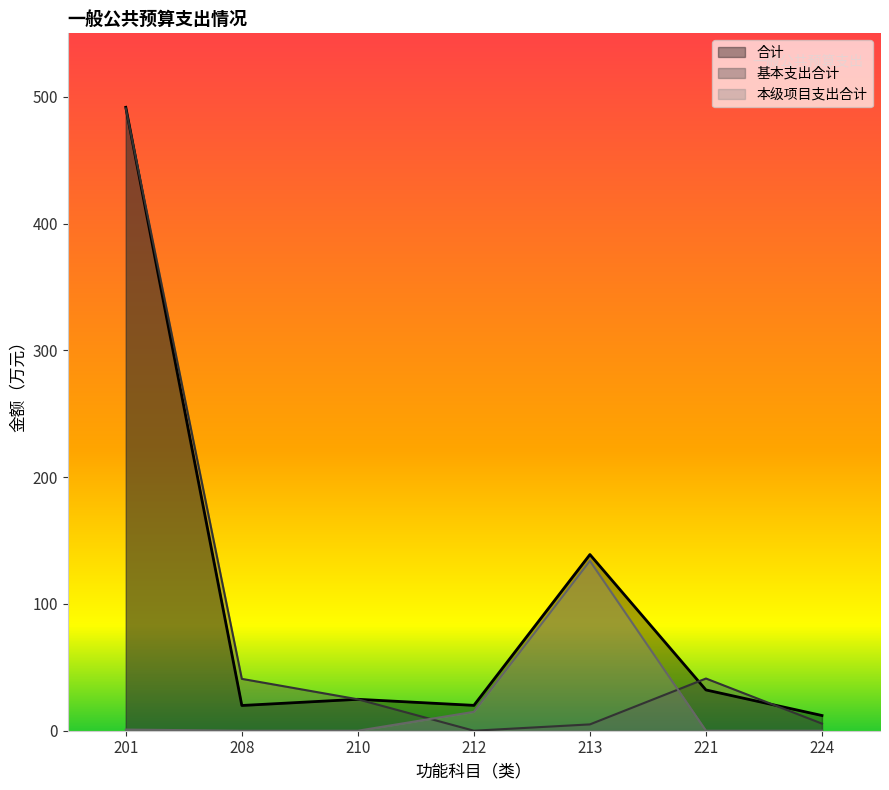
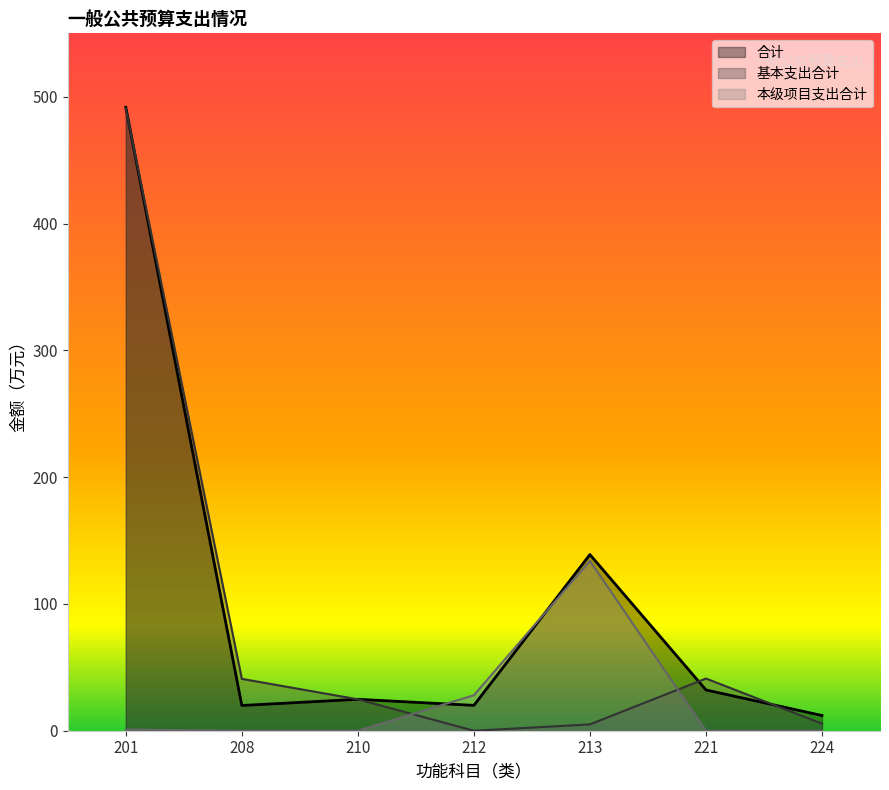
本级项目支出合计, 212: 15 -> 28
